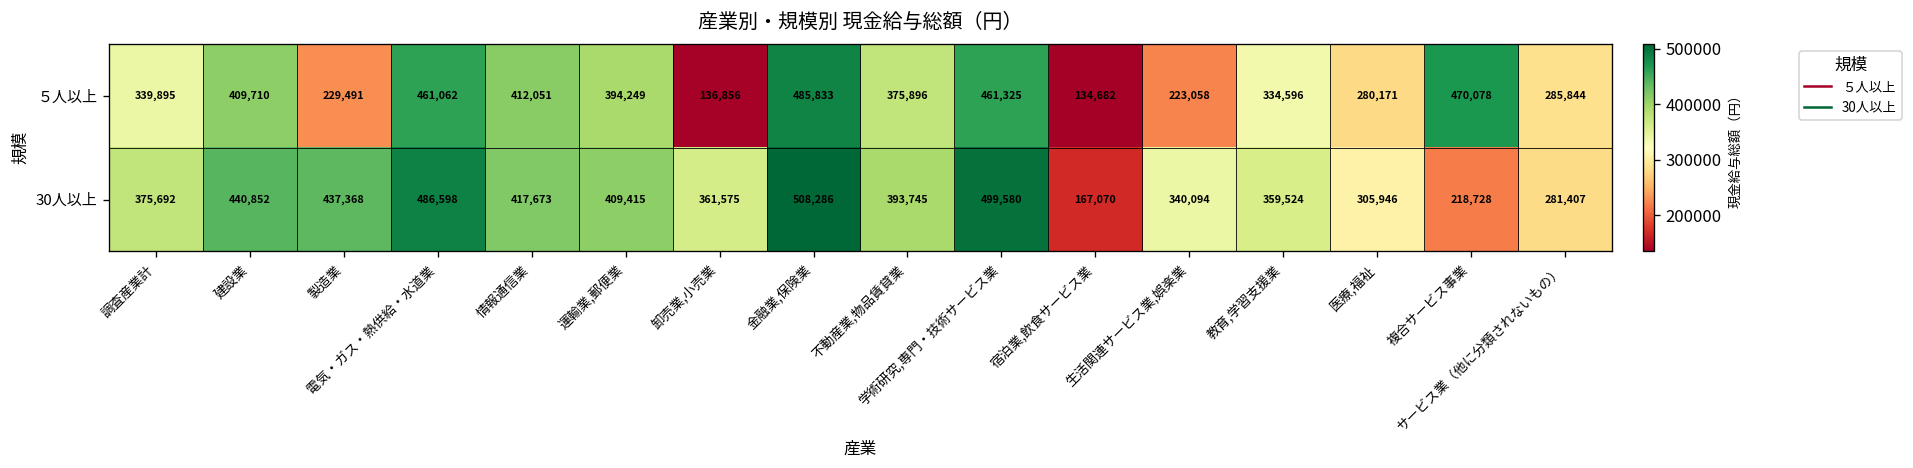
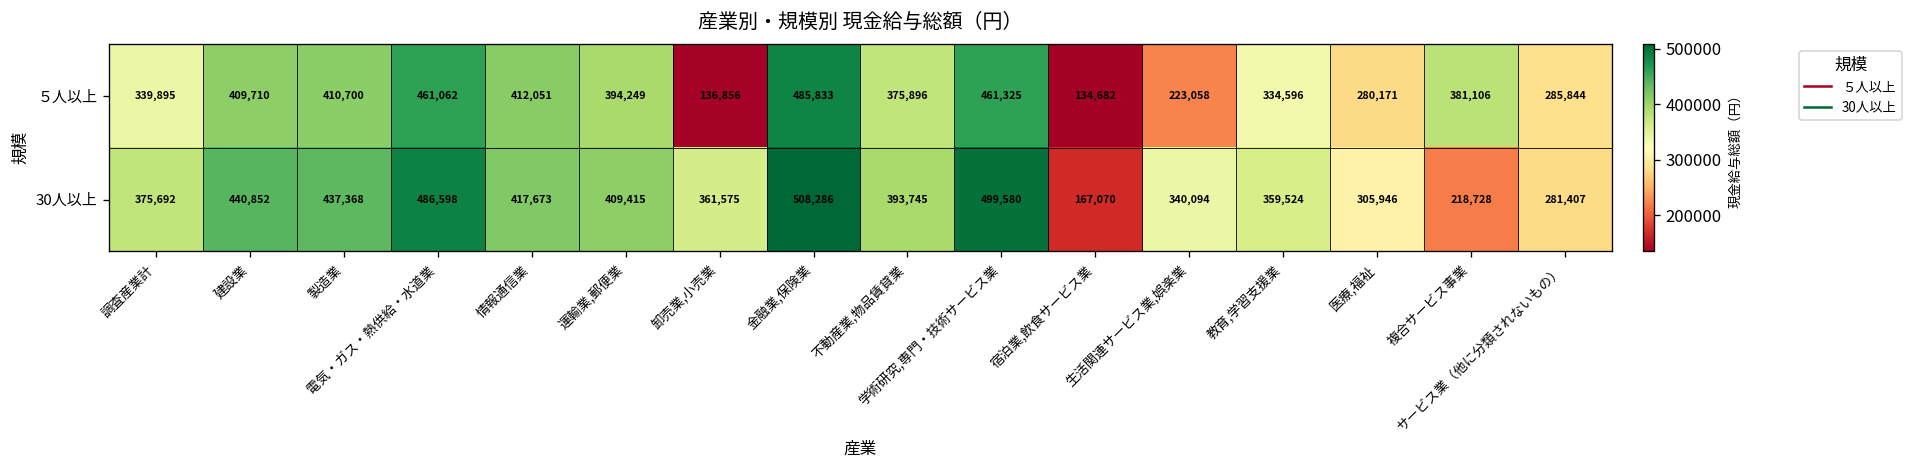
５人以上, 製造業: 229,491 -> 410,700
５人以上, 複合サービス事業: 470,078 -> 381,106
